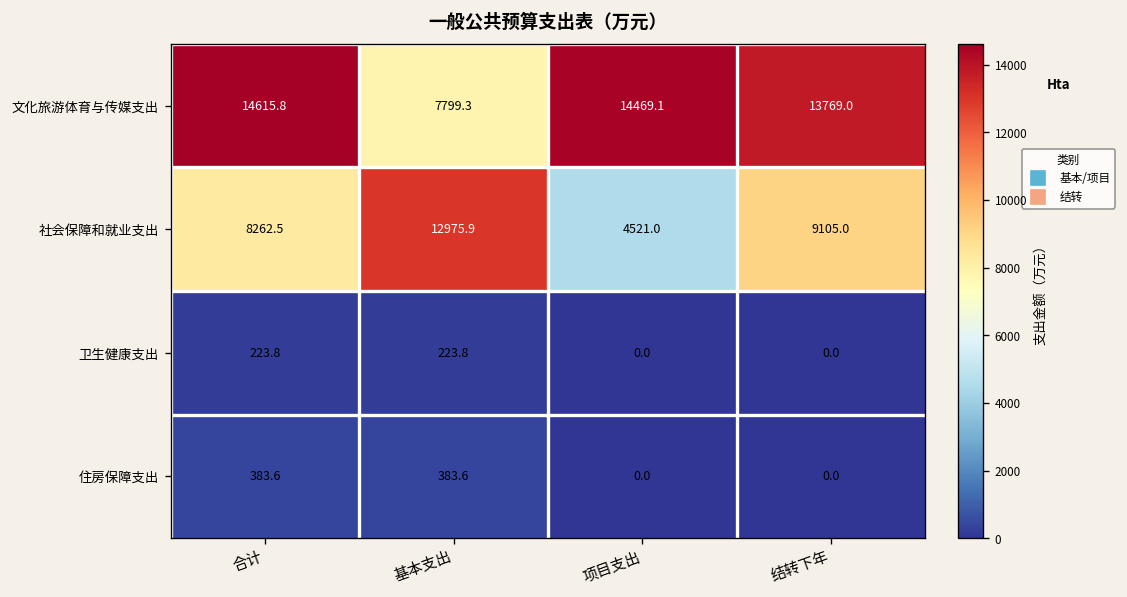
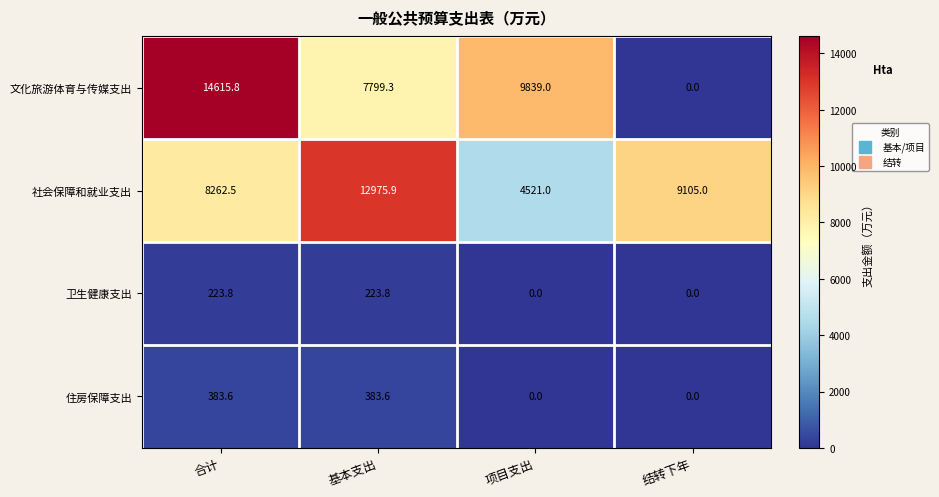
文化旅游体育与传媒支出, 项目支出: 14469.1 -> 9839.0
文化旅游体育与传媒支出, 结转下年: 13769.0 -> 0.0
